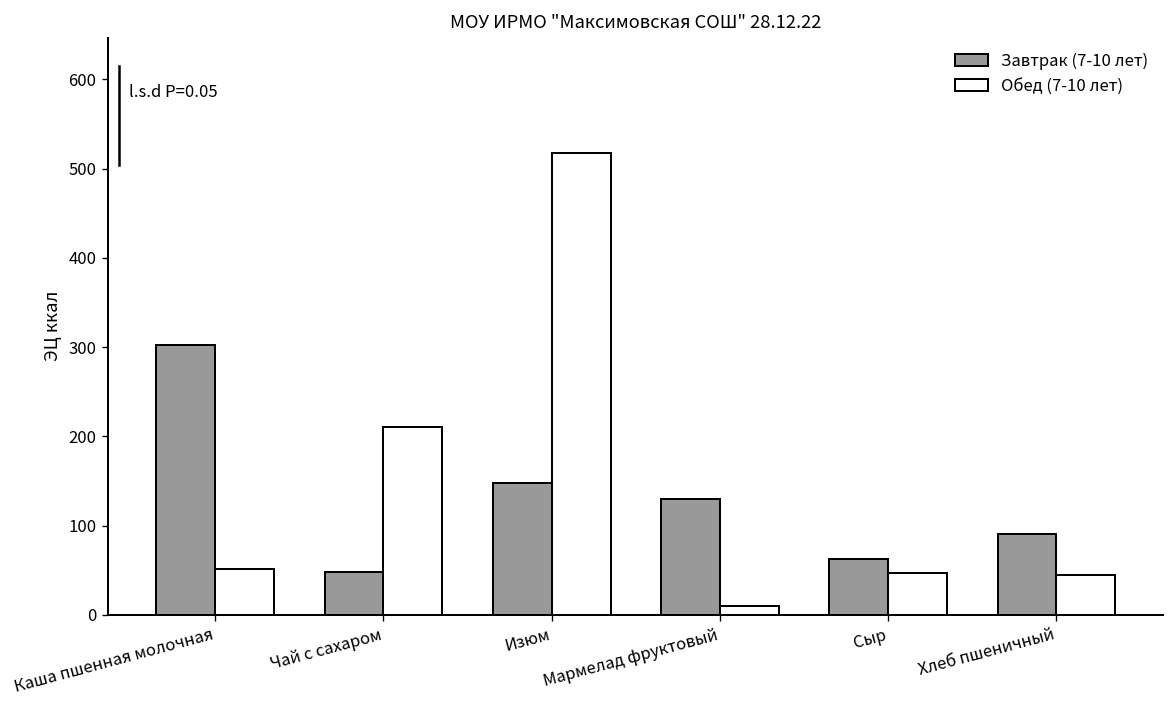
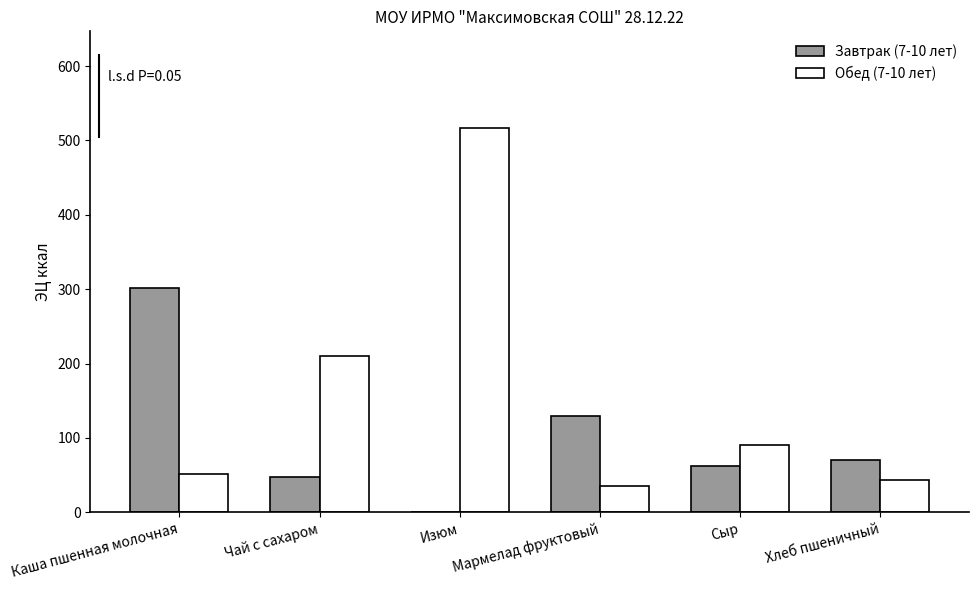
Завтрак (7-10 лет), Изюм: 150 -> 0
Обед (7-10 лет), Мармелад фруктовый: 10 -> 40
Обед (7-10 лет), Сыр: 50 -> 90
Завтрак (7-10 лет), Хлеб пшеничный: 90 -> 70
